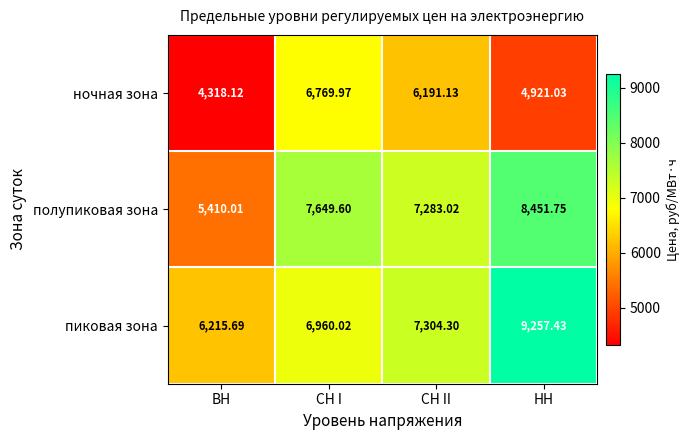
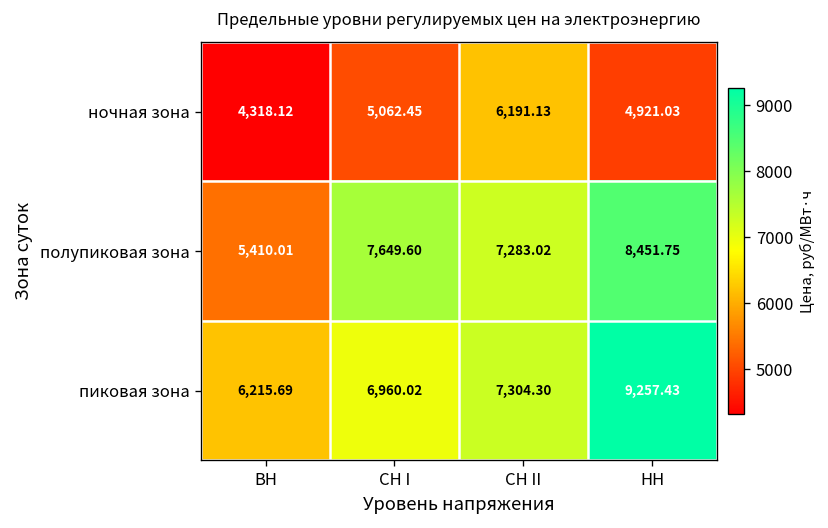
ночная зона, СН I: 6,769.97 -> 5,062.45
